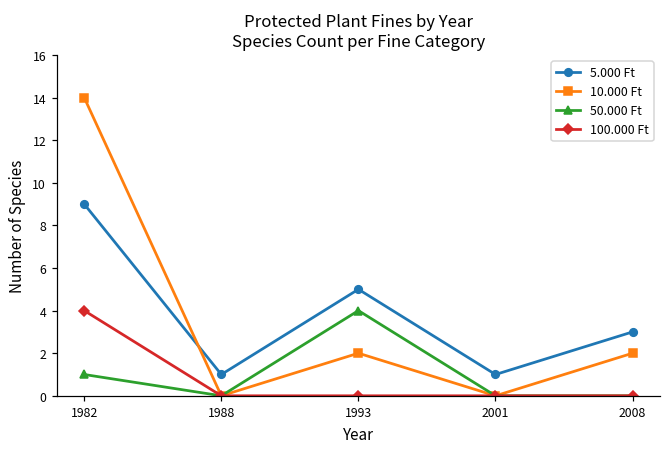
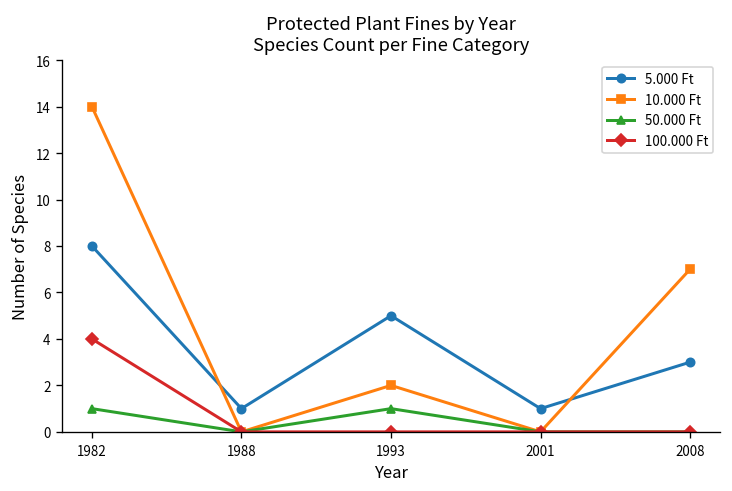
5.000 Ft, 1982: 9 -> 8
50.000 Ft, 1993: 4 -> 1
10.000 Ft, 2008: 2 -> 7
